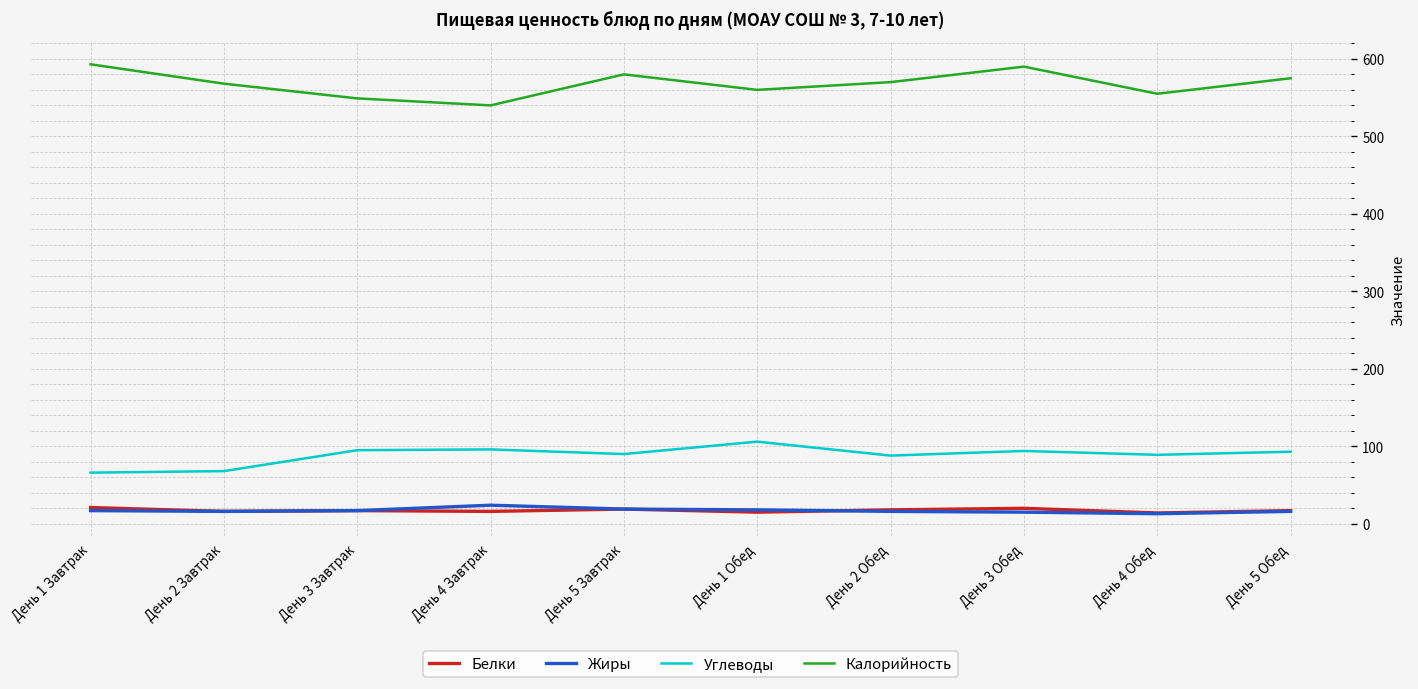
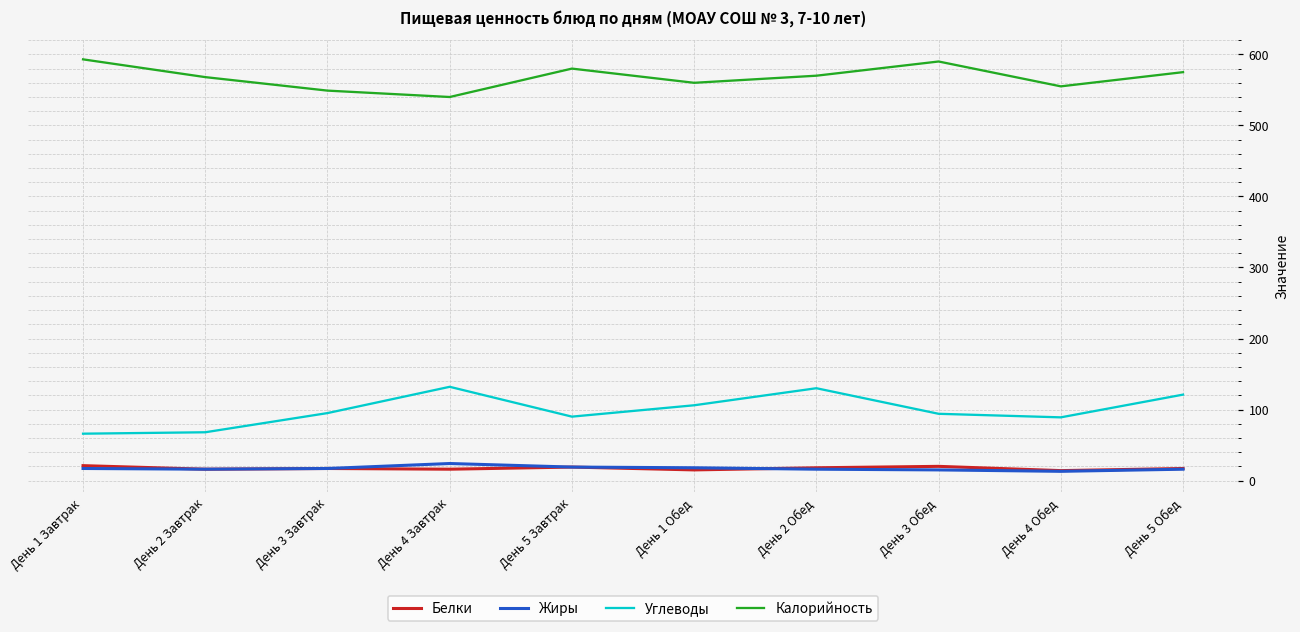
Углеводы, День 4 Завтрак: 100 -> 130
Углеводы, День 2 Обед: 90 -> 130
Углеводы, День 5 Обед: 90 -> 120
